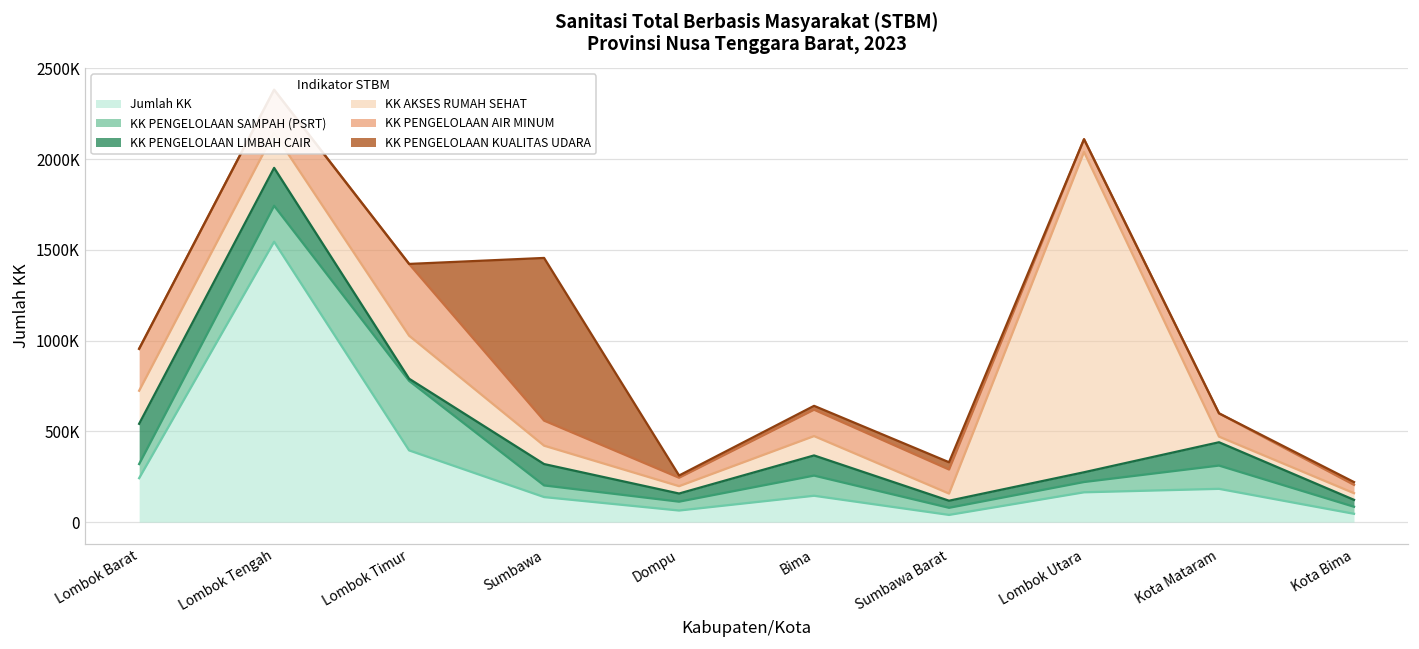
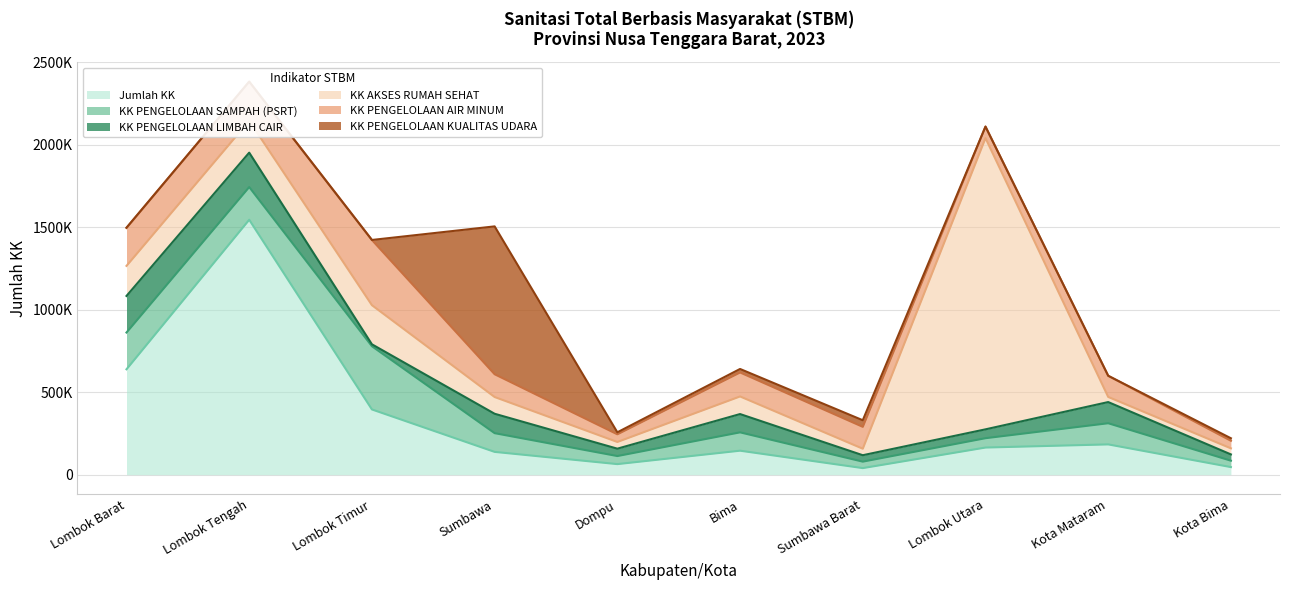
Jumlah KK, Lombok Barat: 240000 -> 640000
KK PENGELOLAAN SAMPAH (PSRT), Lombok Barat: 80000 -> 220000
KK PENGELOLAAN SAMPAH (PSRT), Sumbawa: 60000 -> 110000
